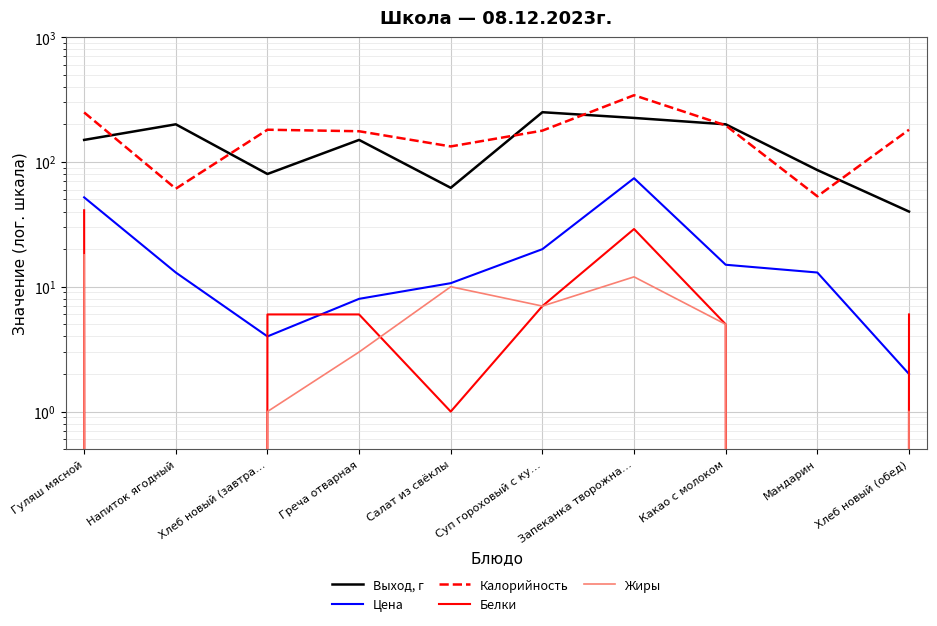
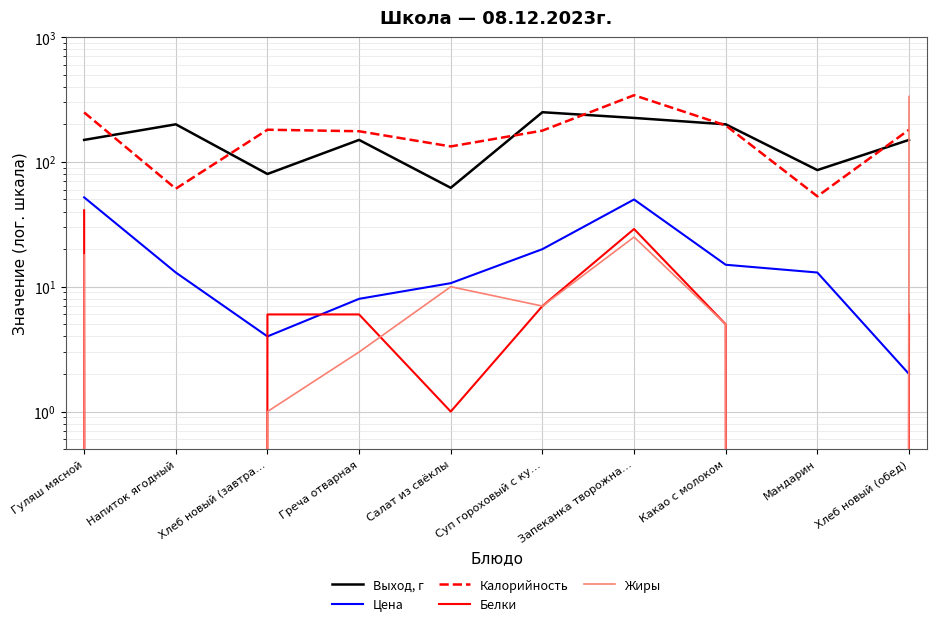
Цена, Запеканка творожна…: 70 -> 50
Жиры, Запеканка творожна…: 12 -> 25
Выход, г, Хлеб новый (обед): 40 -> 150
Жиры, Хлеб новый (обед): 1 -> 330
